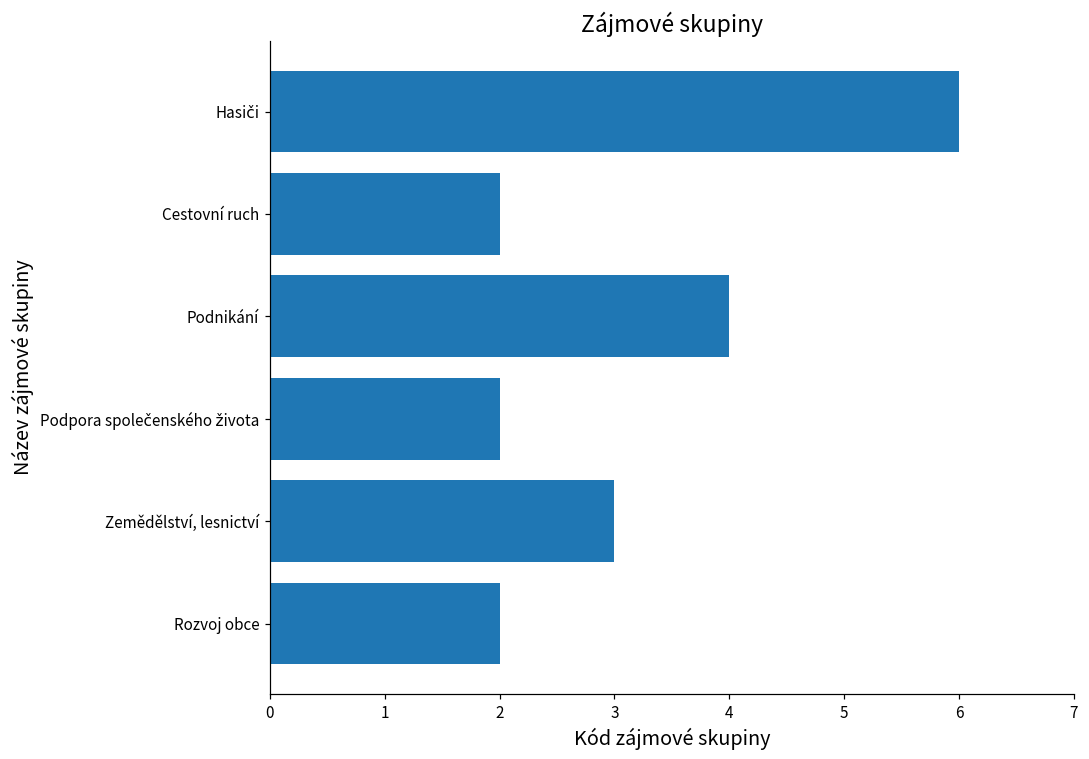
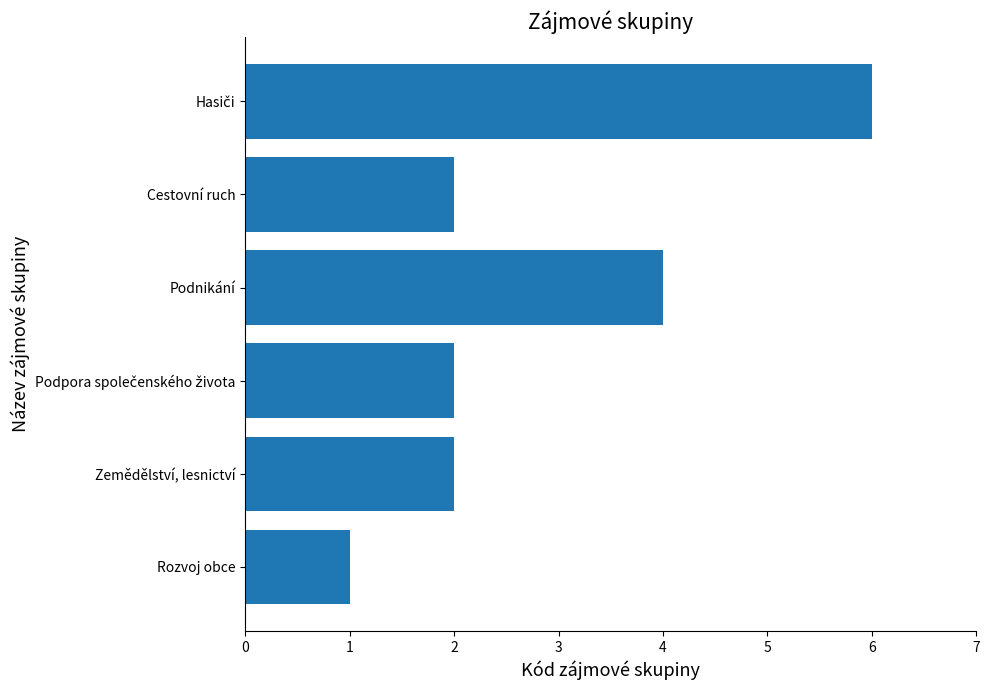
Zemědělství, lesnictví: 3 -> 2
Rozvoj obce: 2 -> 1
